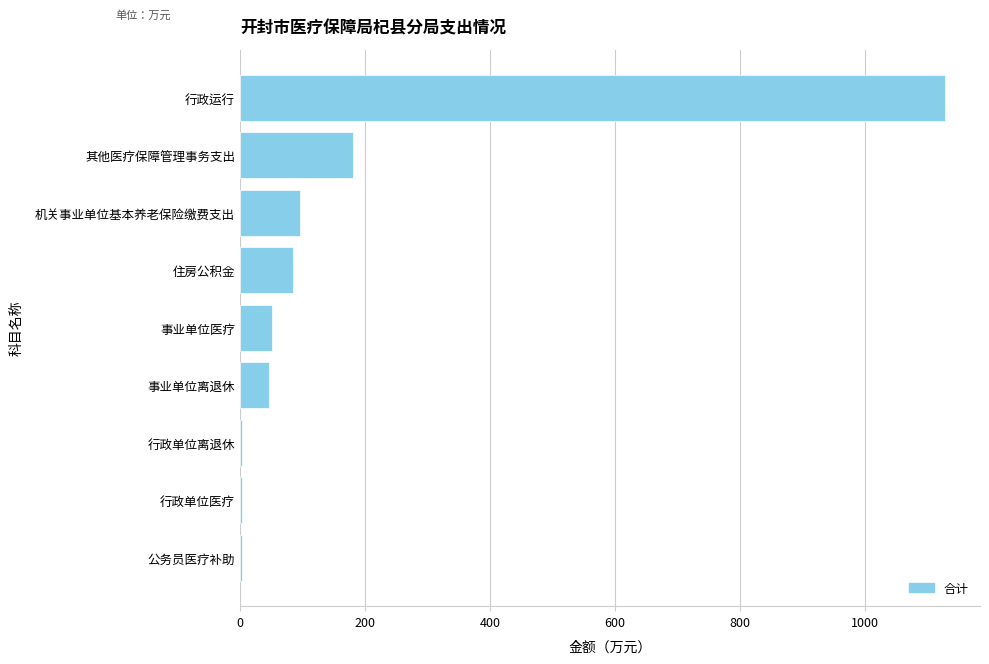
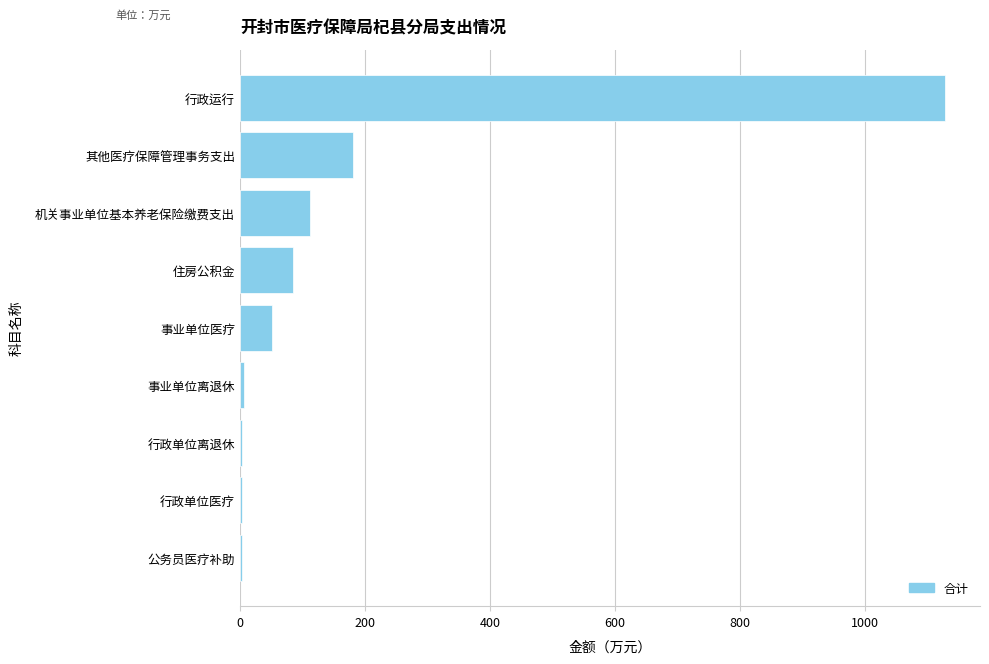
机关事业单位基本养老保险缴费支出: 100 -> 110
事业单位离退休: 50 -> 10
